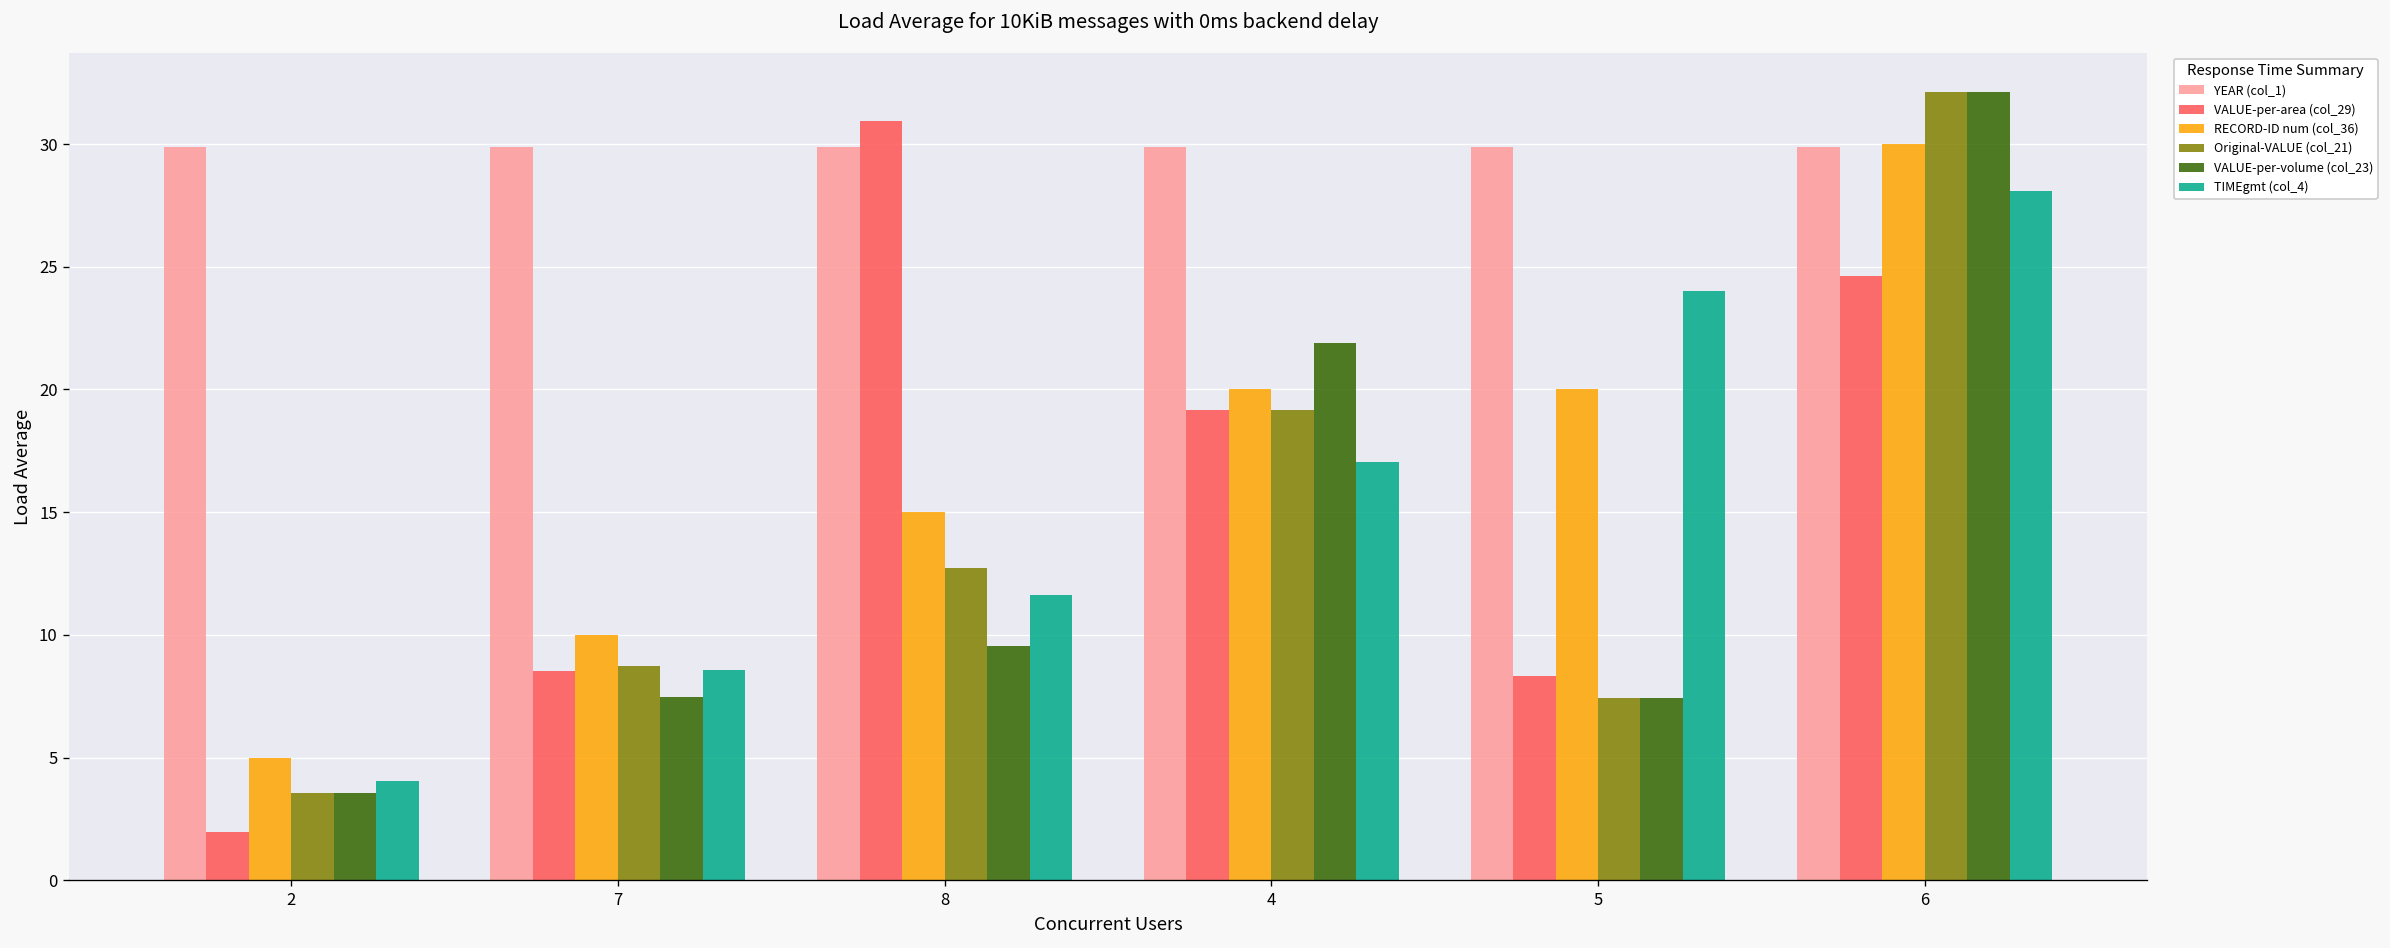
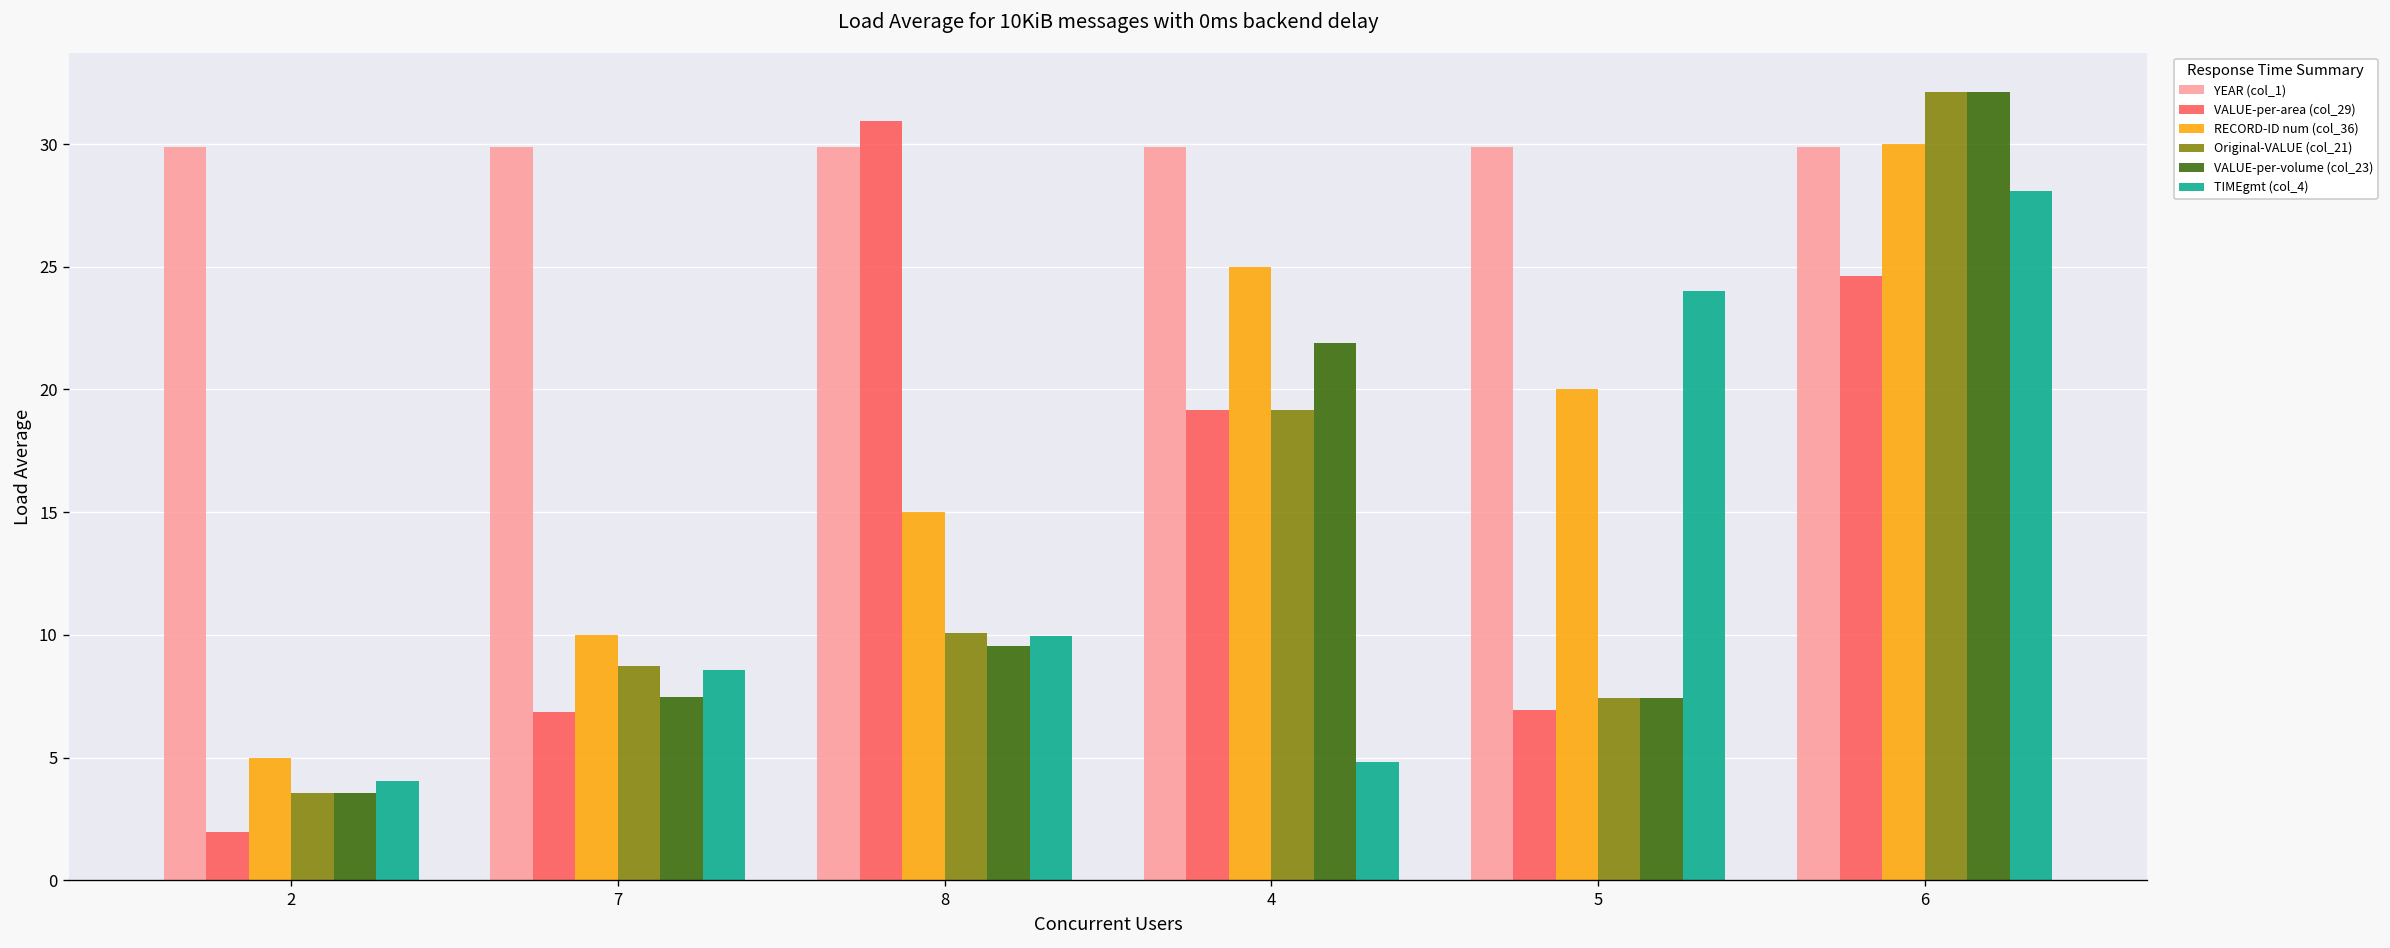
VALUE-per-area (col_29), 7: 8.5 -> 6.9
Original-VALUE (col_21), 8: 12.7 -> 10.1
TIMEgmt (col_4), 8: 11.6 -> 10.0
RECORD-ID num (col_36), 4: 20.0 -> 25.0
TIMEgmt (col_4), 4: 17.0 -> 4.8
VALUE-per-area (col_29), 5: 8.3 -> 6.9
